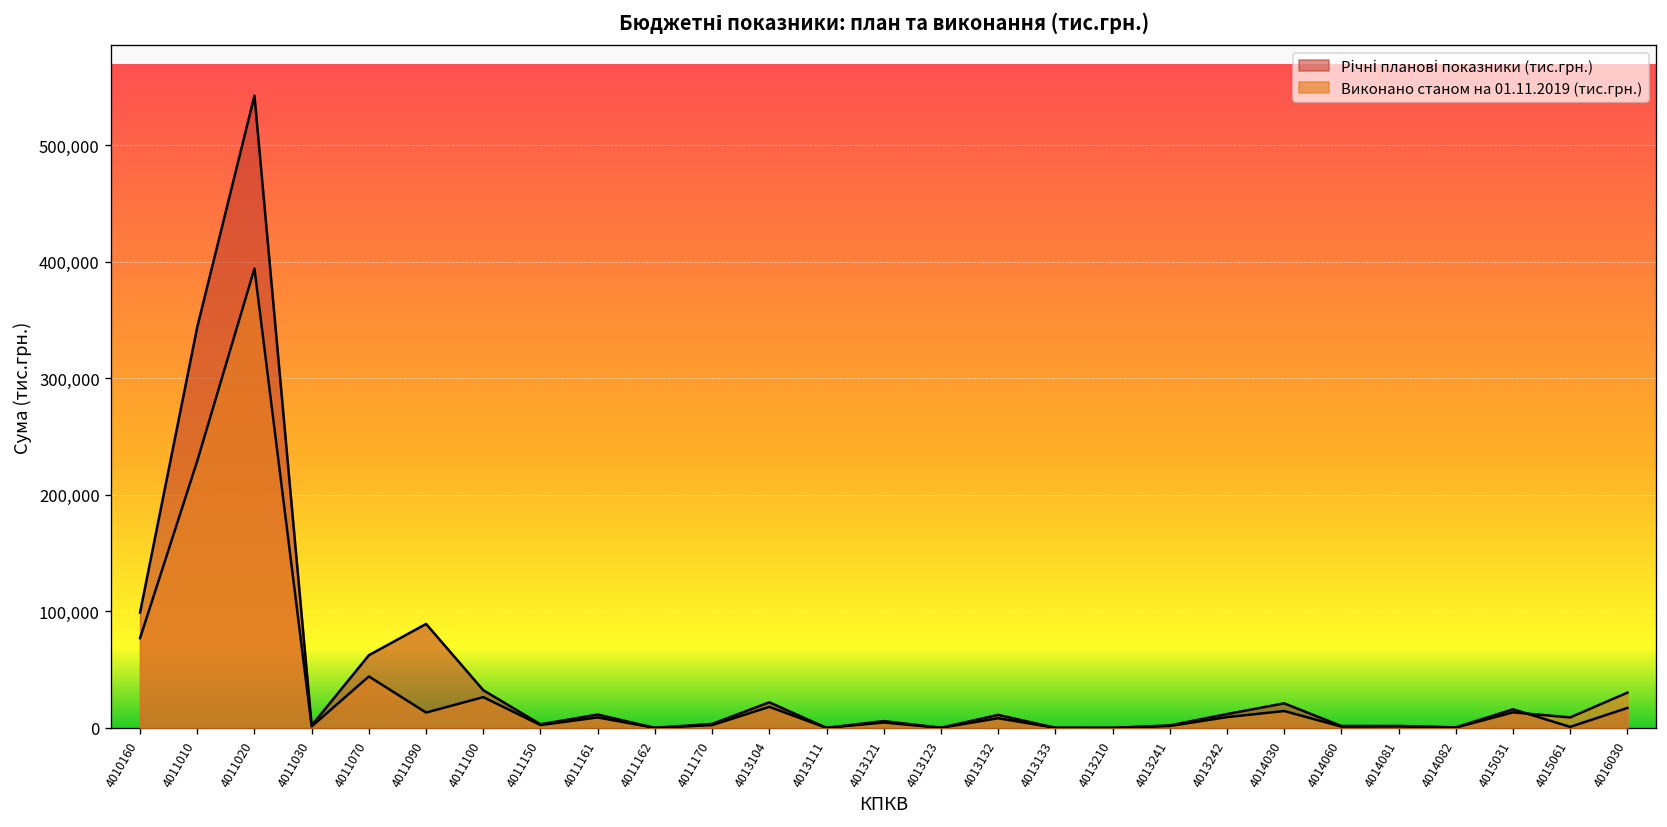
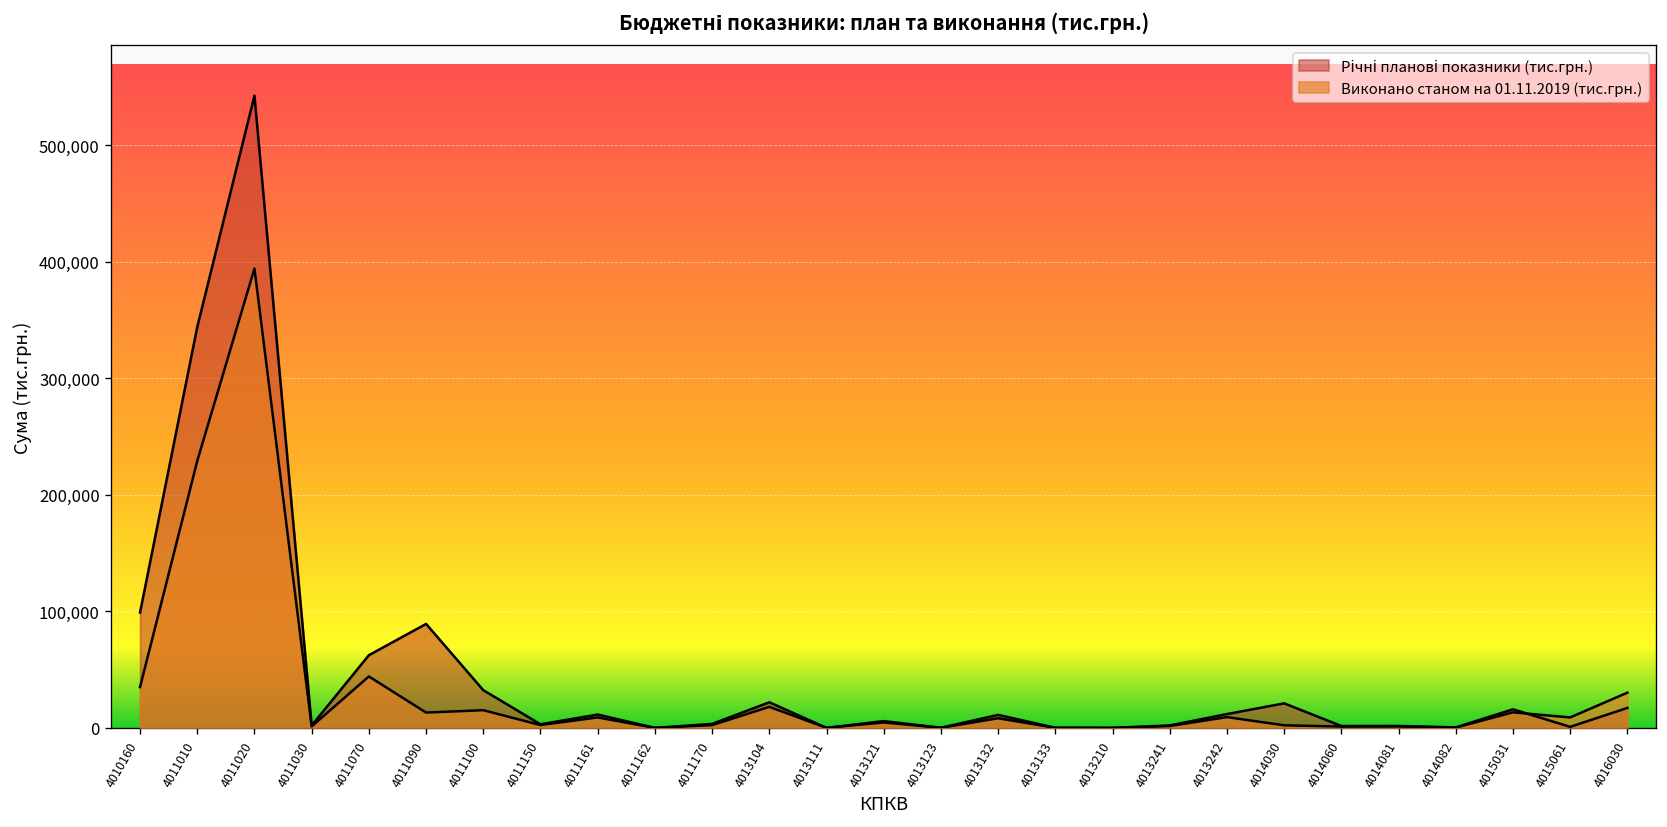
Виконано станом на 01.11.2019 (тис.грн.), 4010160: 80,000 -> 40,000
Виконано станом на 01.11.2019 (тис.грн.), 4011100: 30,000 -> 20,000
Виконано станом на 01.11.2019 (тис.грн.), 4014030: 10,000 -> 0
